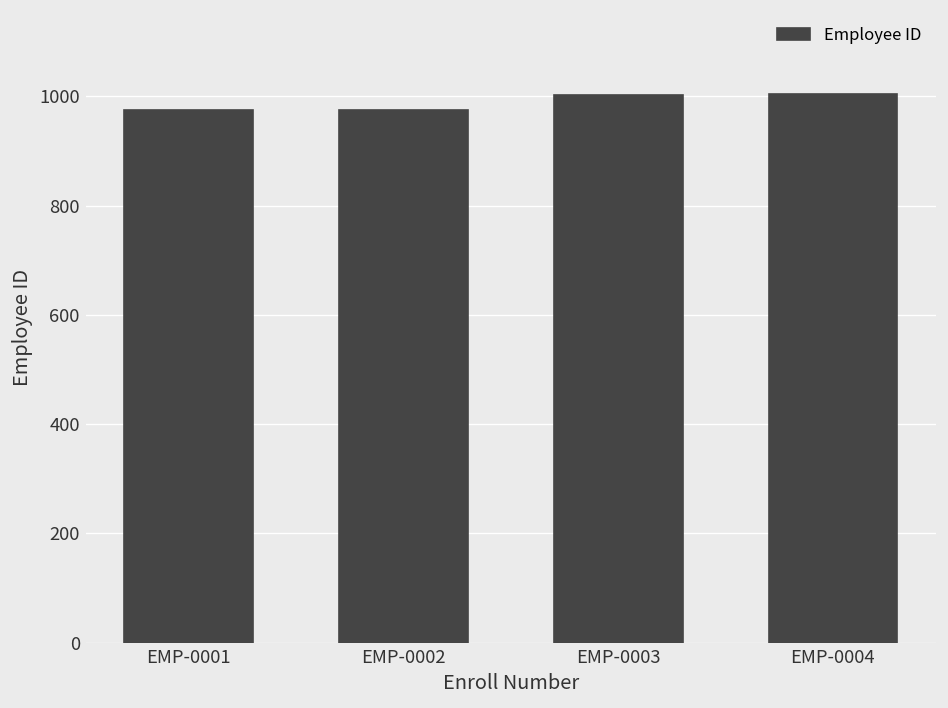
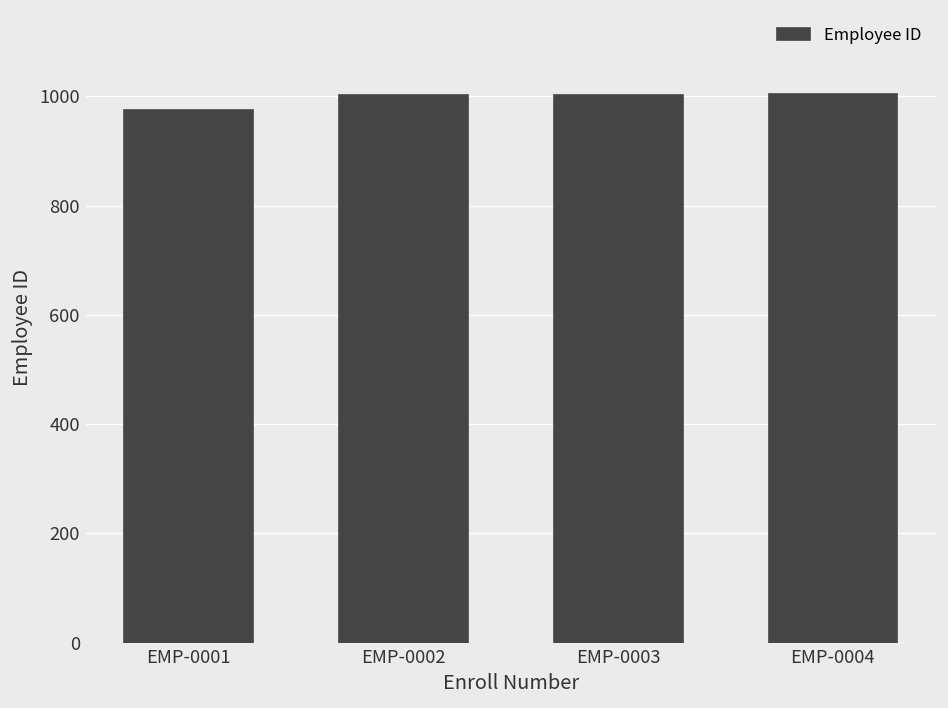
EMP-0002: 980 -> 1000
